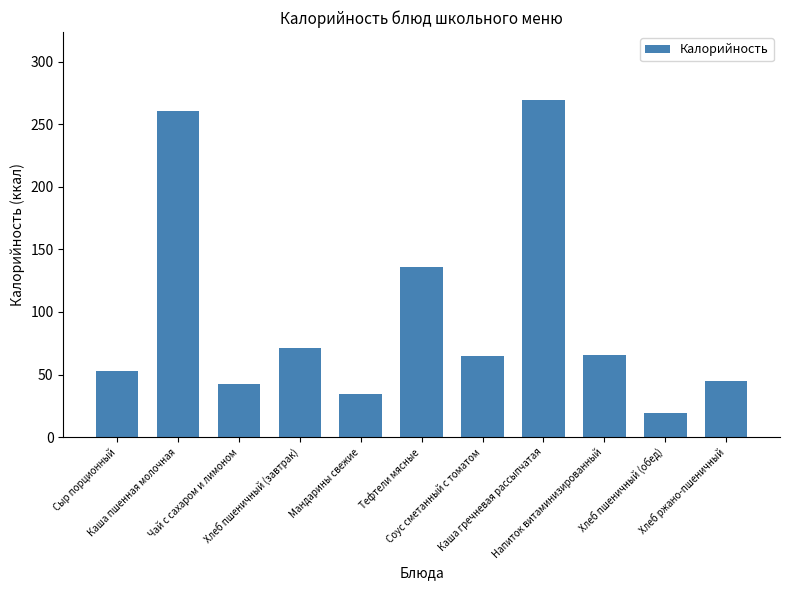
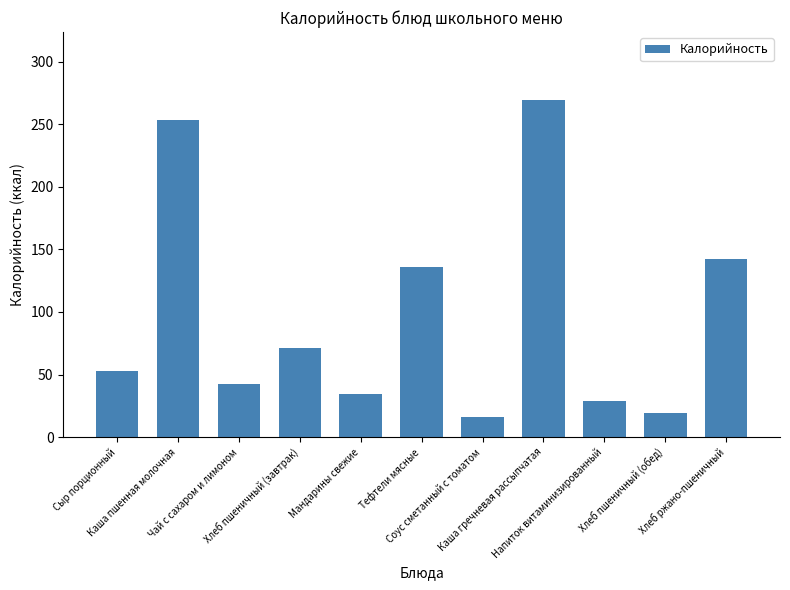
Каша пшенная молочная: 261 -> 254
Соус сметанный с томатом: 65 -> 16
Напиток витаминизированный: 66 -> 29
Хлеб ржано-пшеничный: 45 -> 142
